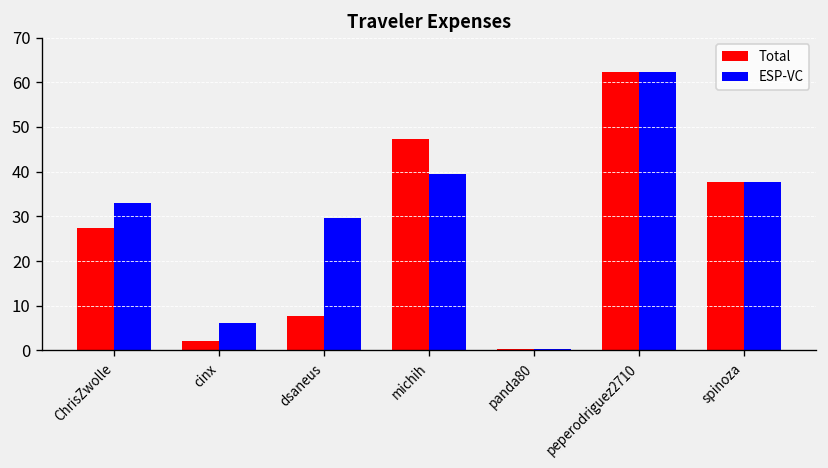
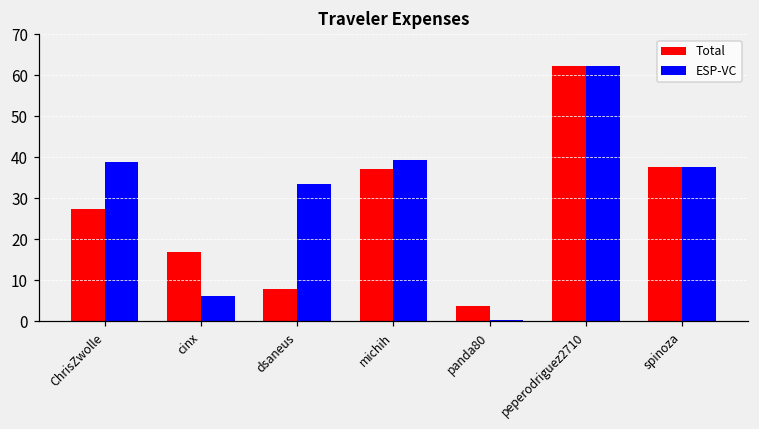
ESP-VC, ChrisZwolle: 33 -> 39
Total, cinx: 2 -> 17
ESP-VC, dsaneus: 30 -> 33
Total, michih: 47 -> 37
Total, panda80: 0 -> 4
